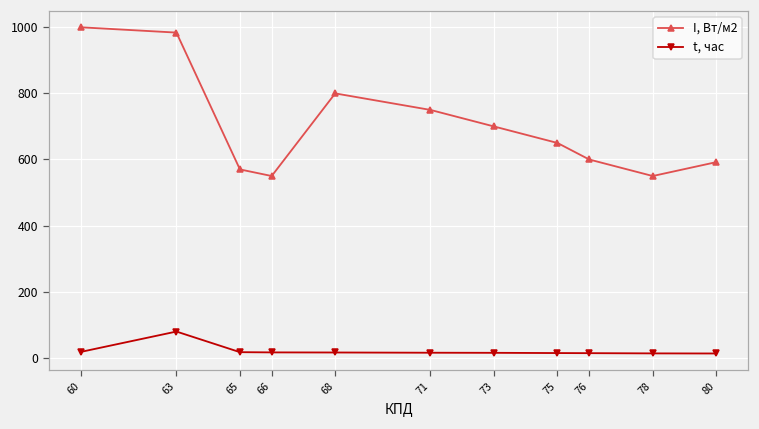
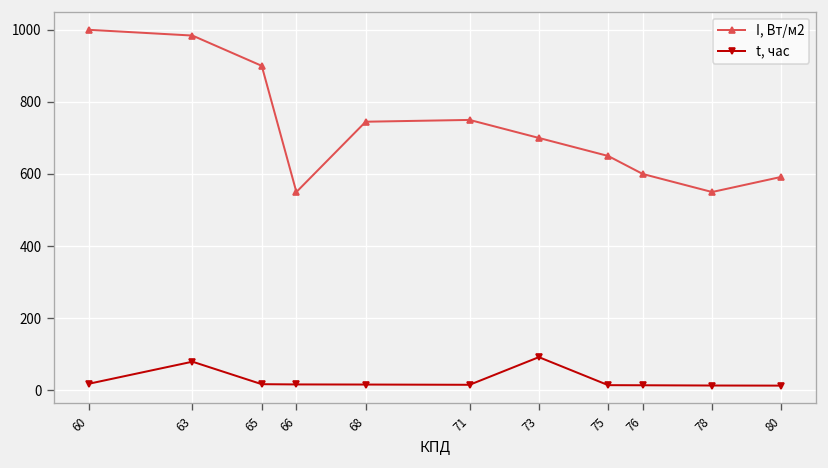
I, Вт/м2, 65: 570 -> 900
I, Вт/м2, 68: 800 -> 750
t, час, 73: 20 -> 90
